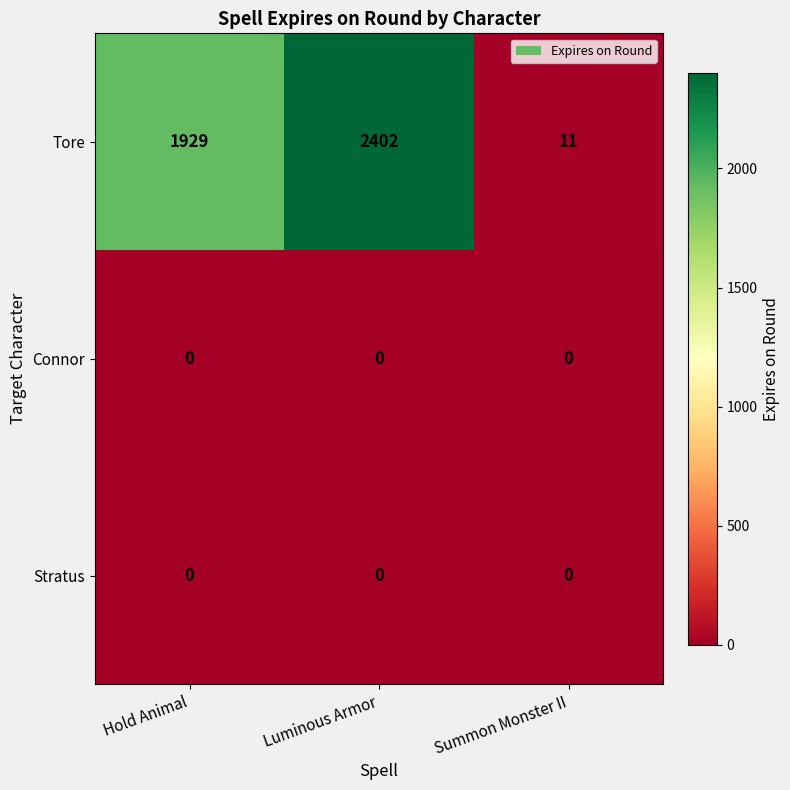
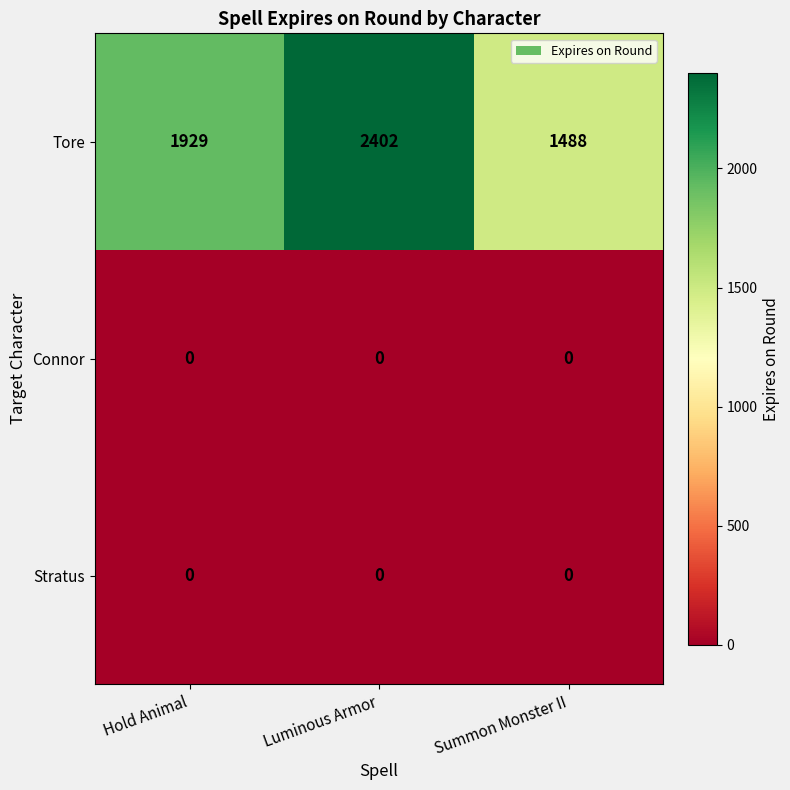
Tore, Summon Monster II: 11 -> 1488
